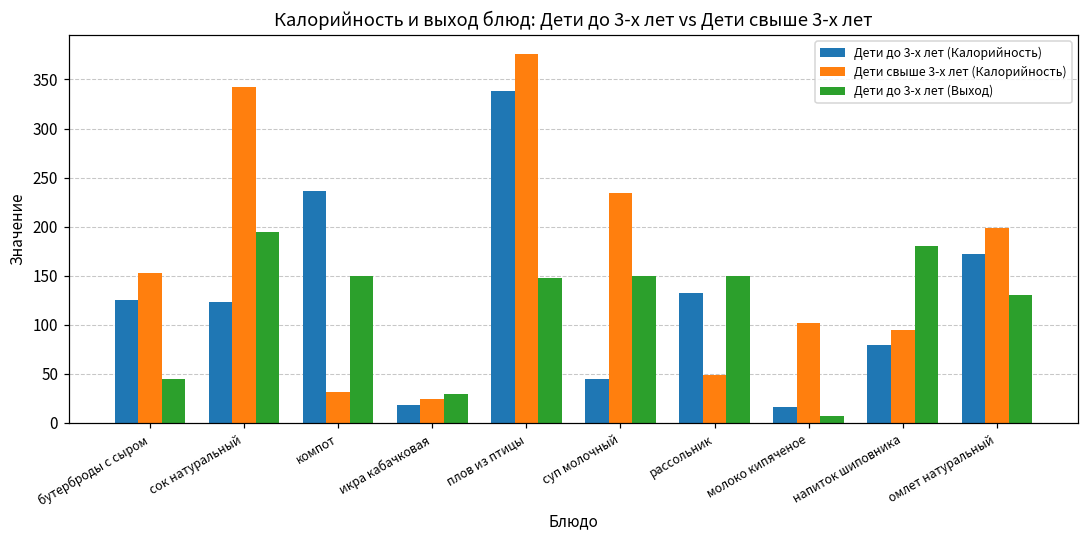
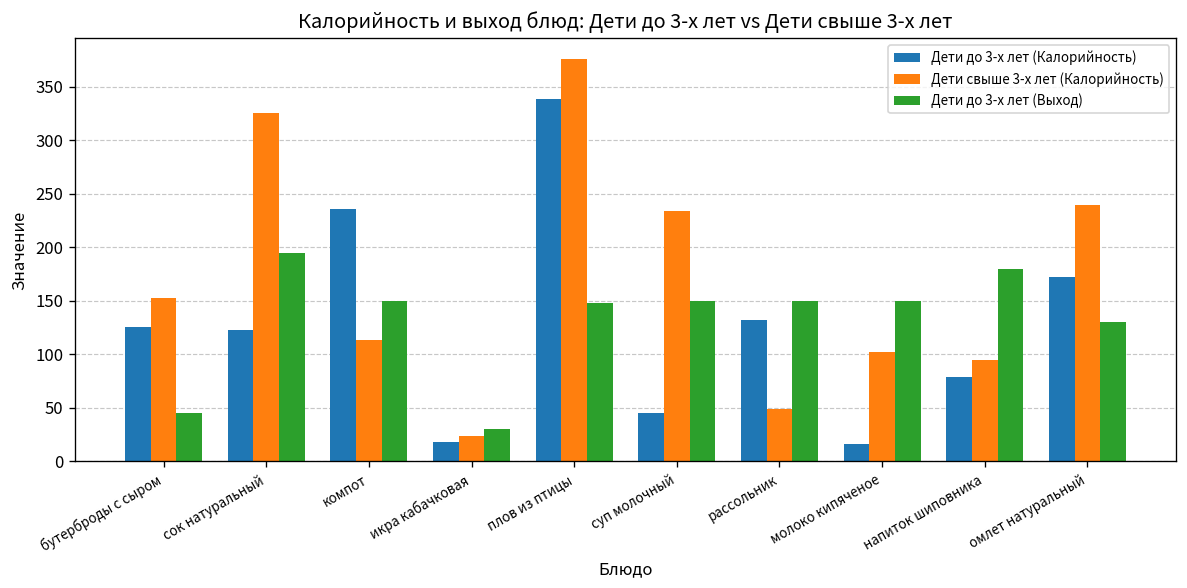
Дети свыше 3-х лет (Калорийность), сок натуральный: 340 -> 330
Дети свыше 3-х лет (Калорийность), компот: 30 -> 110
Дети до 3-х лет (Выход), молоко кипяченое: 10 -> 150
Дети свыше 3-х лет (Калорийность), омлет натуральный: 200 -> 240
